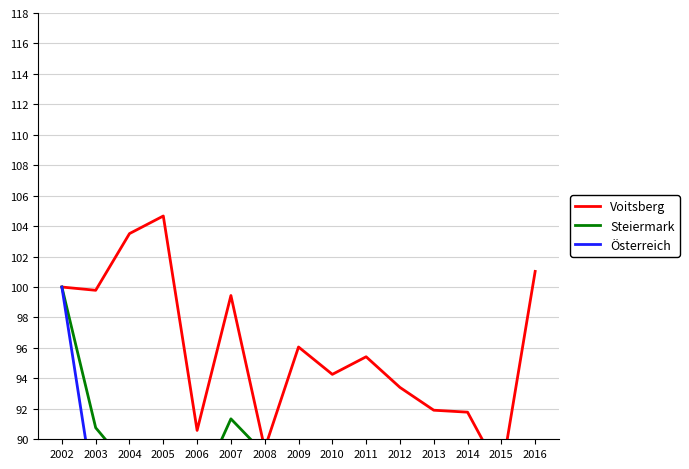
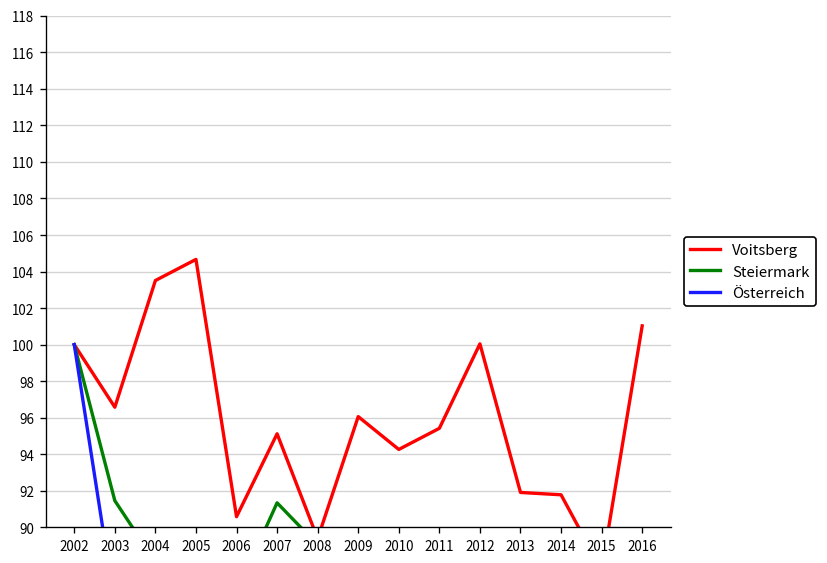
Voitsberg, 2003: 99.8 -> 96.6
Steiermark, 2003: 90.8 -> 91.5
Voitsberg, 2007: 99.4 -> 95.1
Voitsberg, 2012: 93.4 -> 100.0
